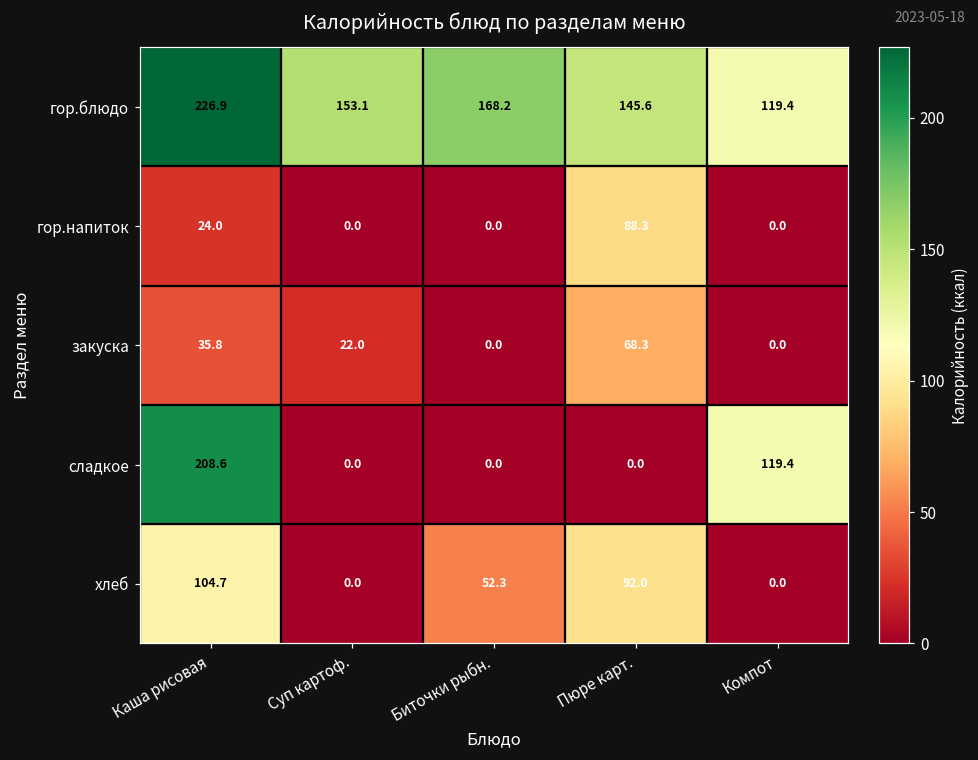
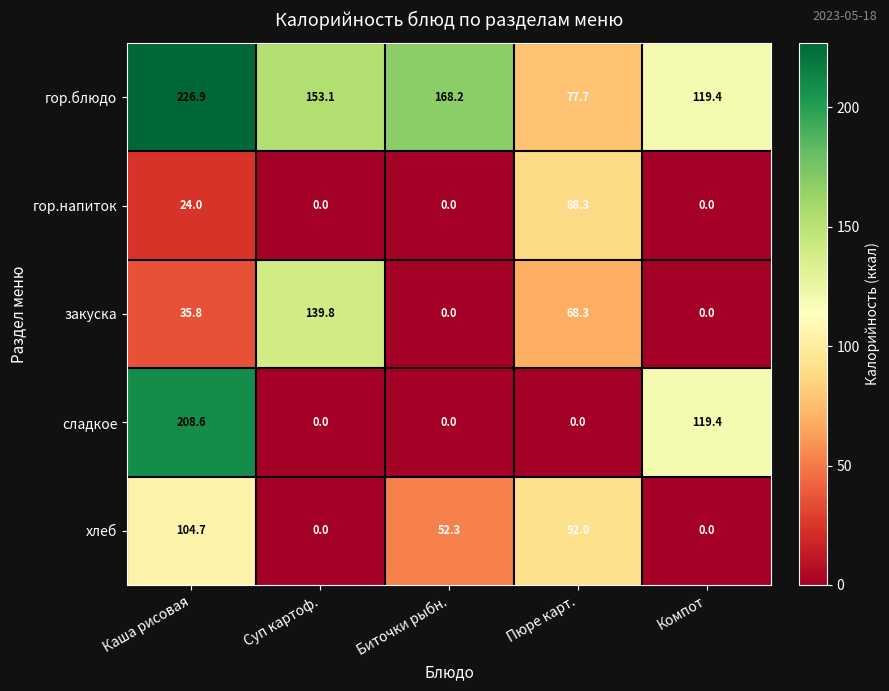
гор.блюдо, Пюре карт.: 145.6 -> 77.7
закуска, Суп картоф.: 22.0 -> 139.8
